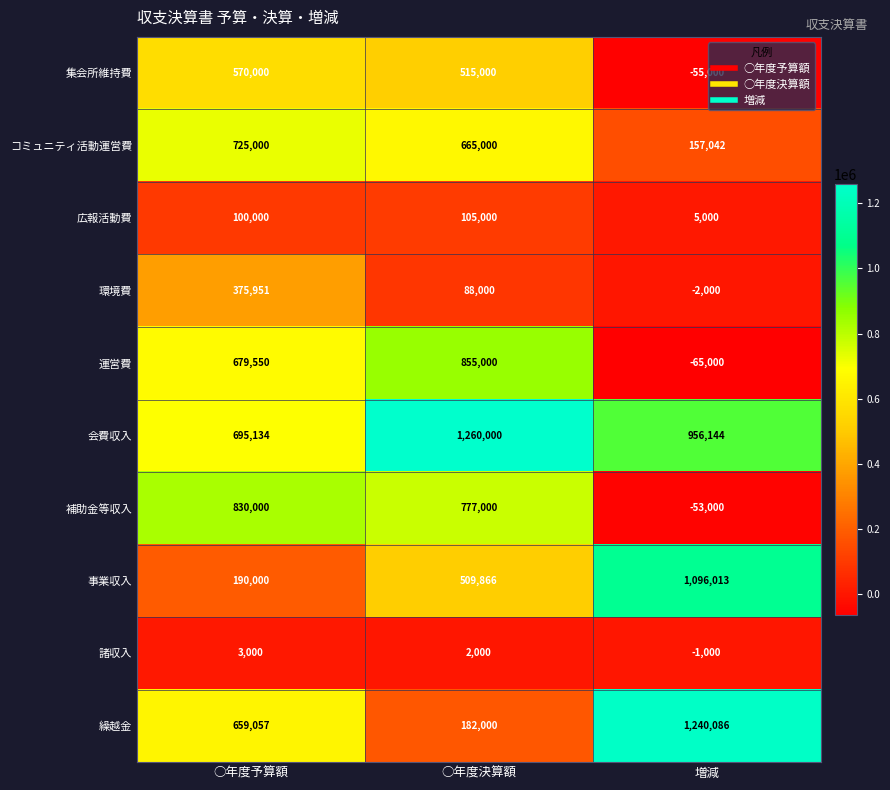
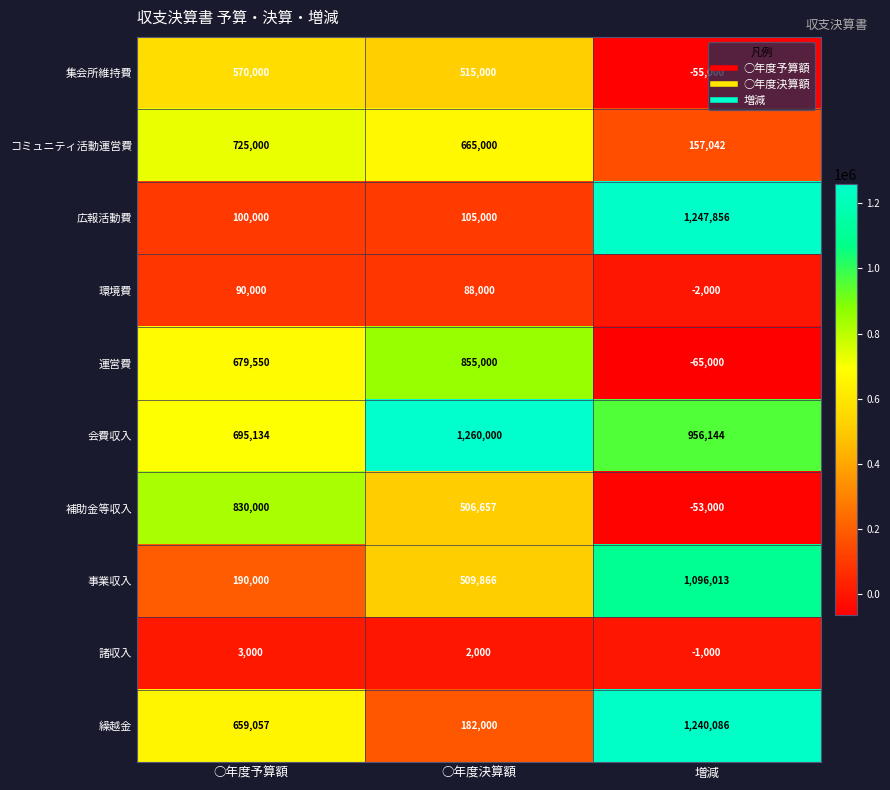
広報活動費, 増減: 5,000 -> 1,247,856
環境費, ○年度予算額: 375,951 -> 90,000
補助金等収入, ○年度決算額: 777,000 -> 506,657
